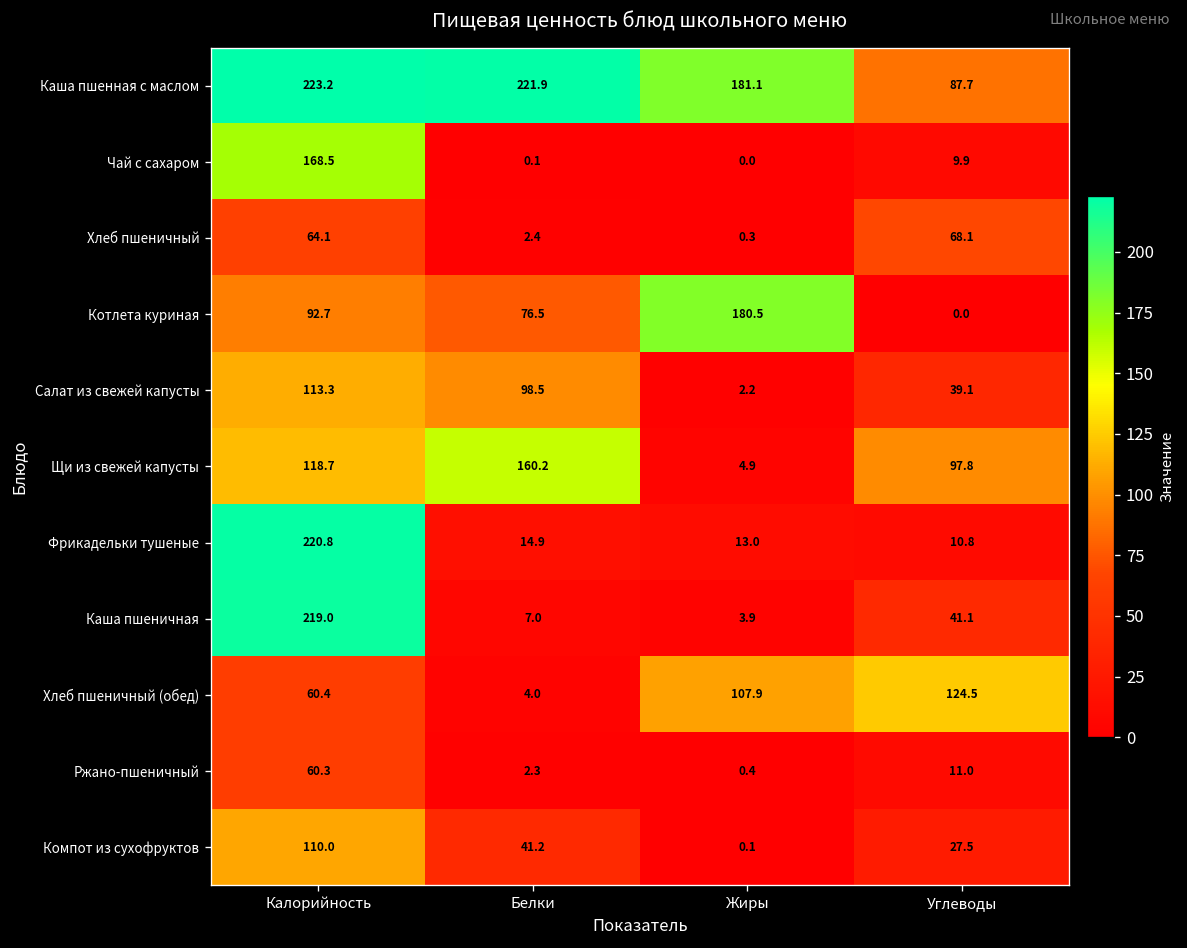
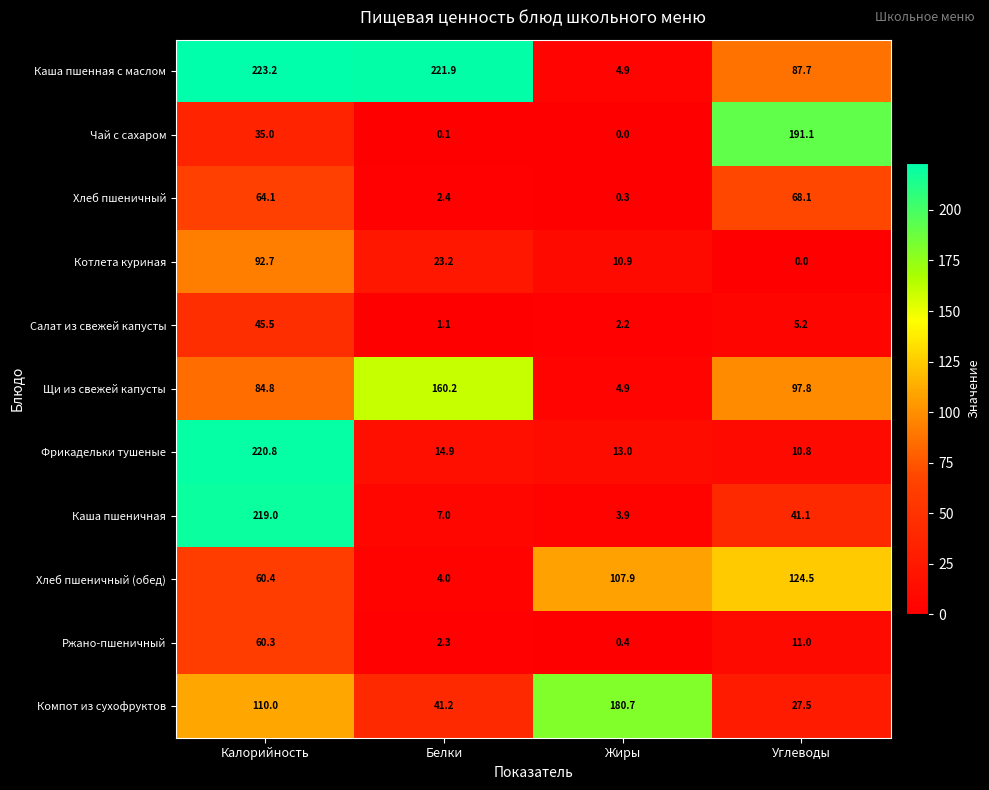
Каша пшенная с маслом, Жиры: 181.1 -> 4.9
Чай с сахаром, Калорийность: 168.5 -> 35.0
Чай с сахаром, Углеводы: 9.9 -> 191.1
Котлета куриная, Белки: 76.5 -> 23.2
Котлета куриная, Жиры: 180.5 -> 10.9
Салат из свежей капусты, Калорийность: 113.3 -> 45.5
Салат из свежей капусты, Белки: 98.5 -> 1.1
Салат из свежей капусты, Углеводы: 39.1 -> 5.2
Щи из свежей капусты, Калорийность: 118.7 -> 84.8
Компот из сухофруктов, Жиры: 0.1 -> 180.7
